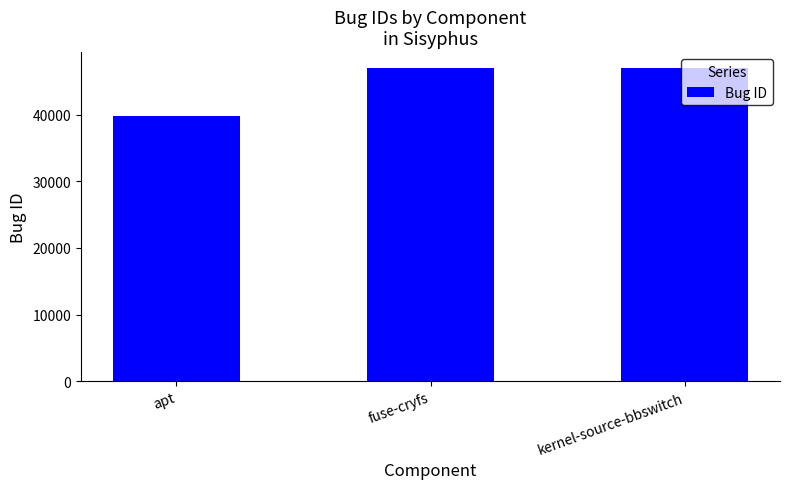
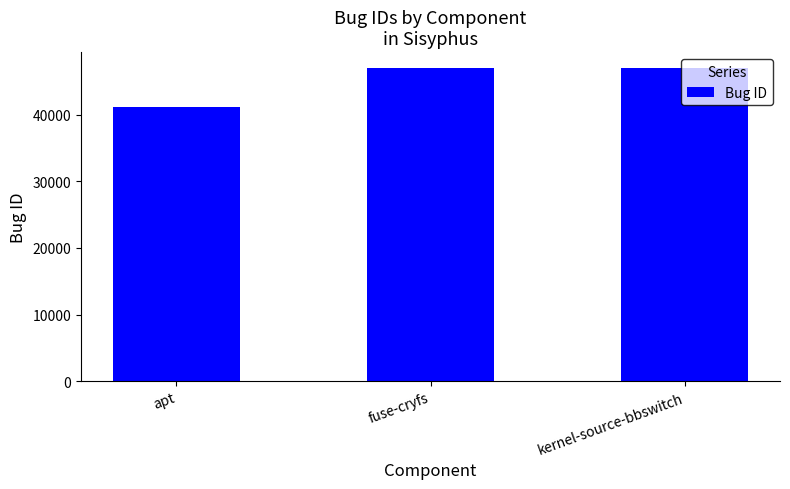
apt: 40000 -> 41000
